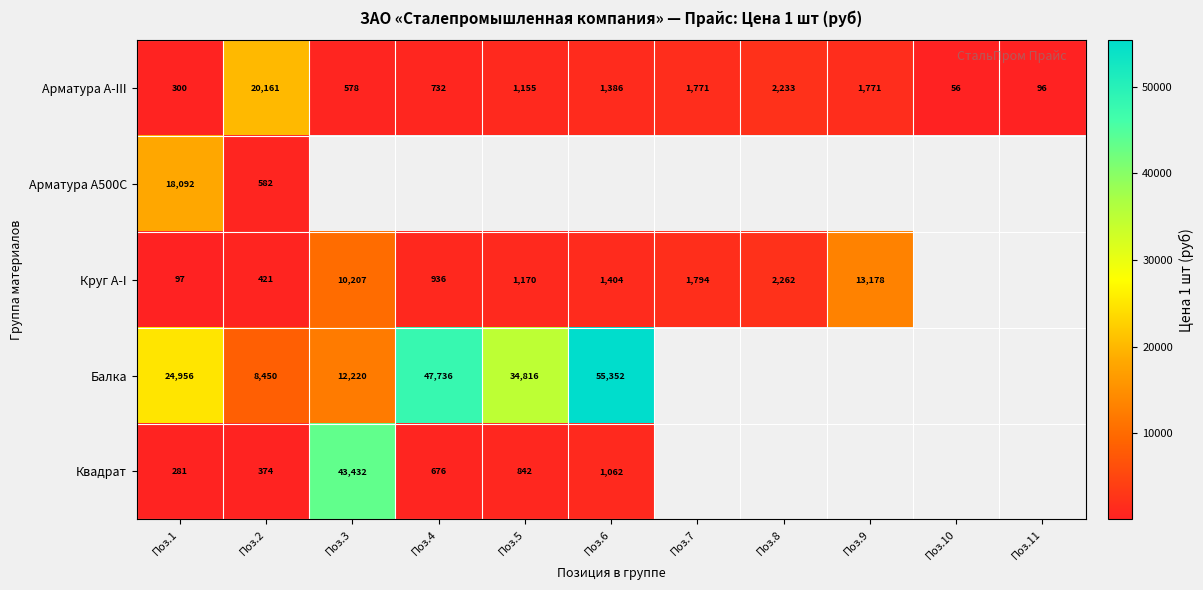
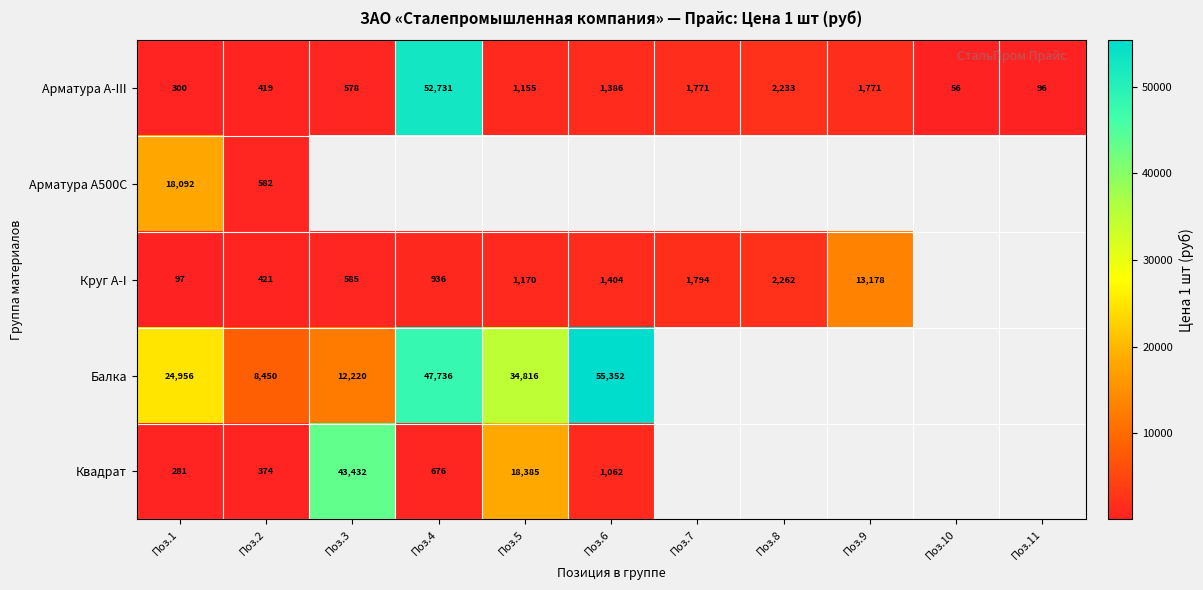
Арматура А-III, Поз.2: 20,161 -> 419
Арматура А-III, Поз.4: 732 -> 52,731
Круг А-I, Поз.3: 10,207 -> 585
Квадрат, Поз.5: 842 -> 18,385
